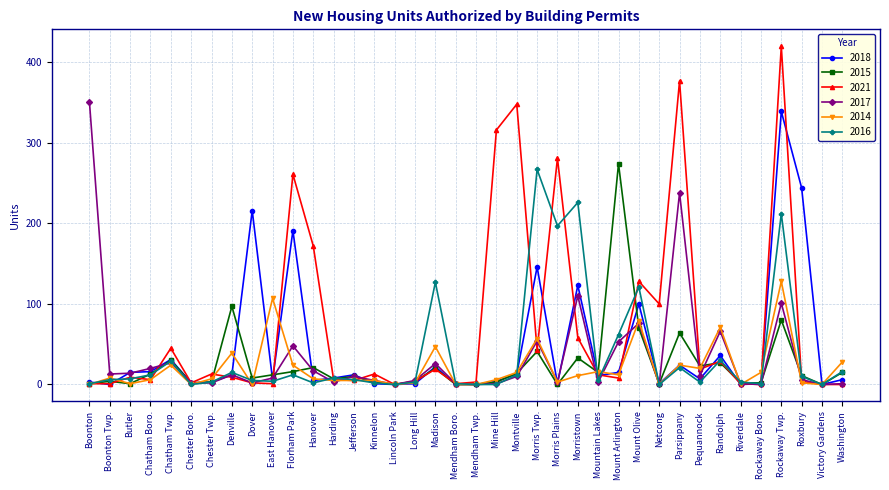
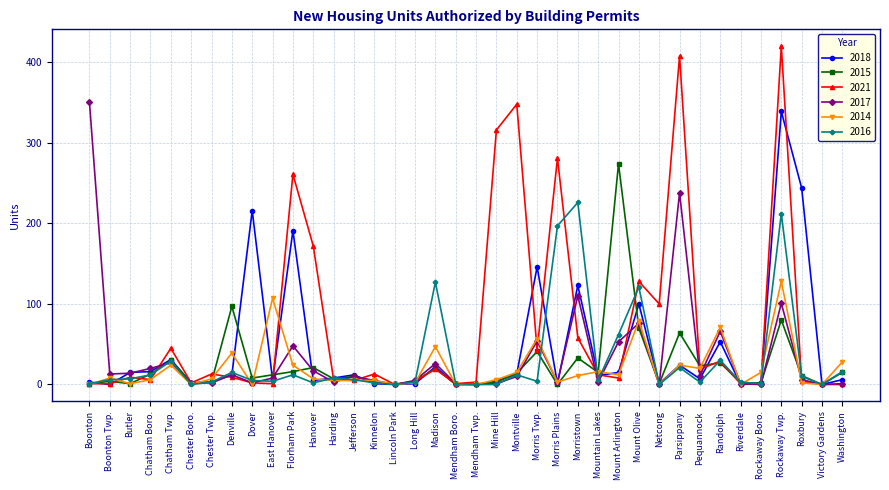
2016, Morris Twp.: 270 -> 0
2021, Parsippany: 380 -> 410
2018, Randolph: 40 -> 50
